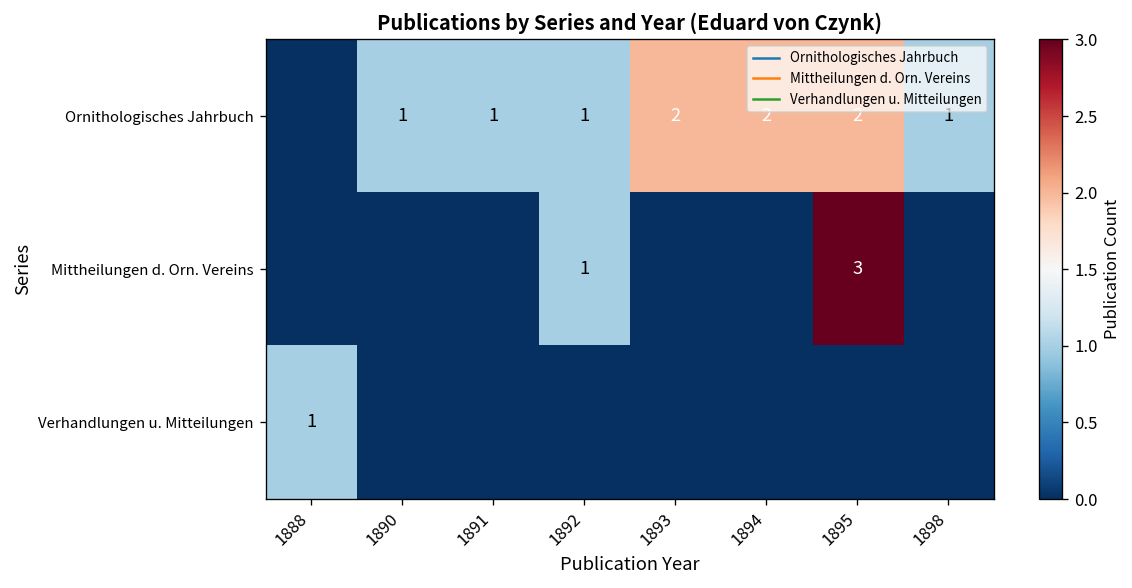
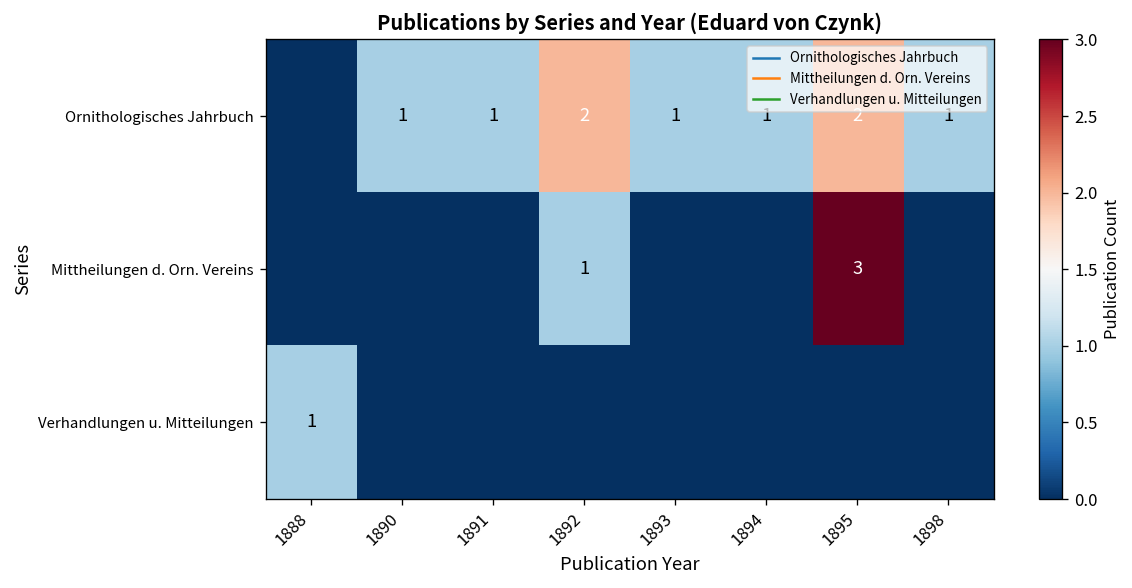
Ornithologisches Jahrbuch, 1892: 1 -> 2
Ornithologisches Jahrbuch, 1893: 2 -> 1
Ornithologisches Jahrbuch, 1894: 2 -> 1
